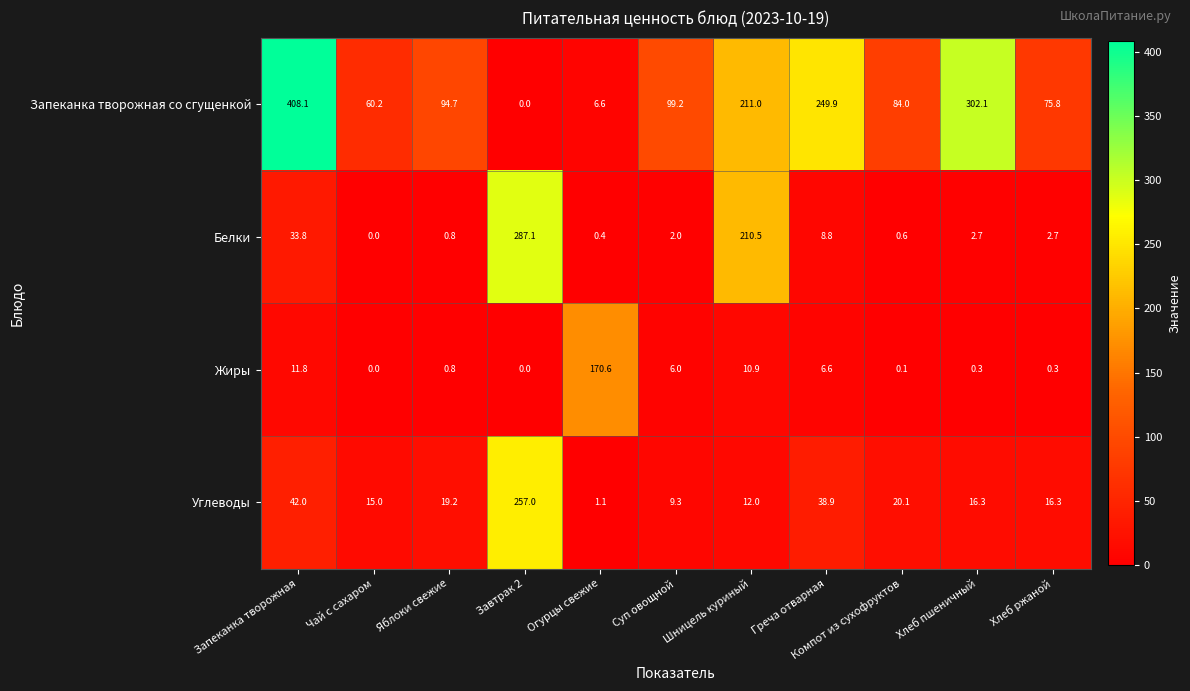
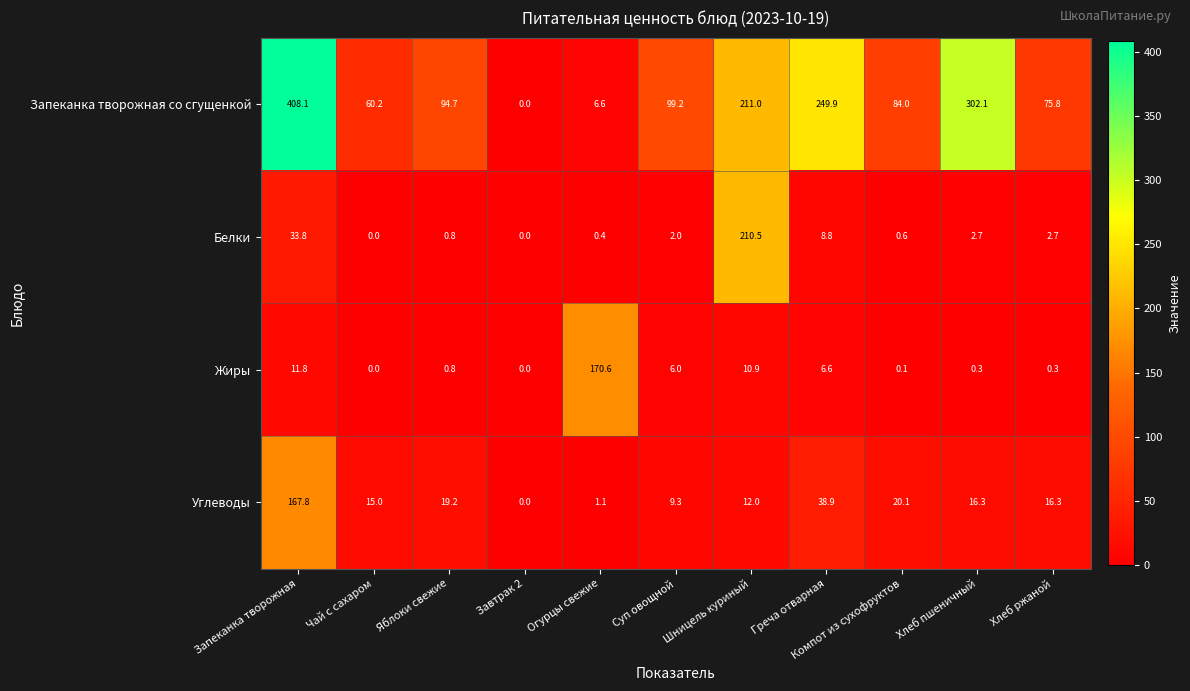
Белки, Завтрак 2: 287.1 -> 0.0
Углеводы, Запеканка творожная: 42.0 -> 167.8
Углеводы, Завтрак 2: 257.0 -> 0.0
